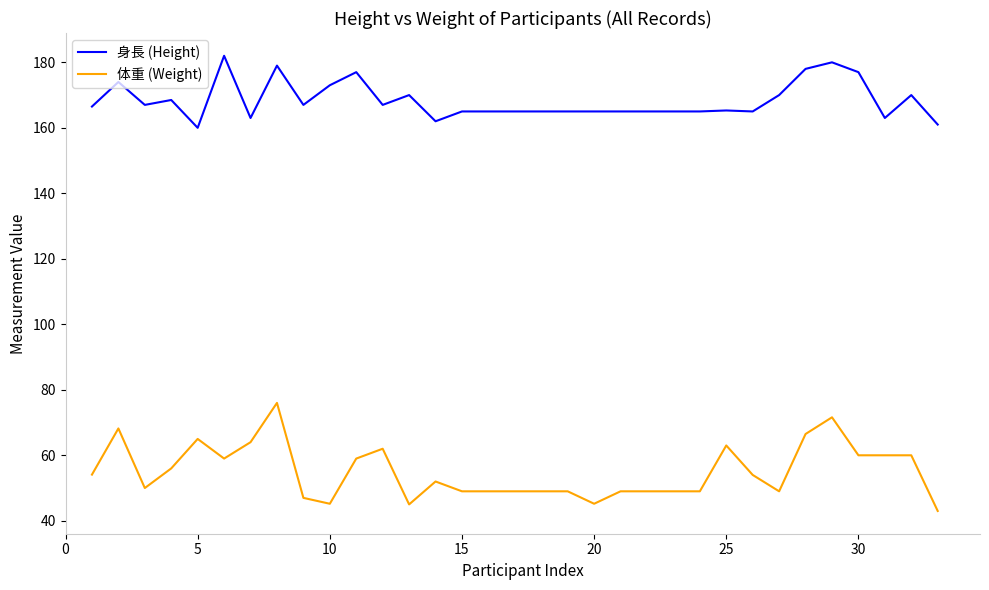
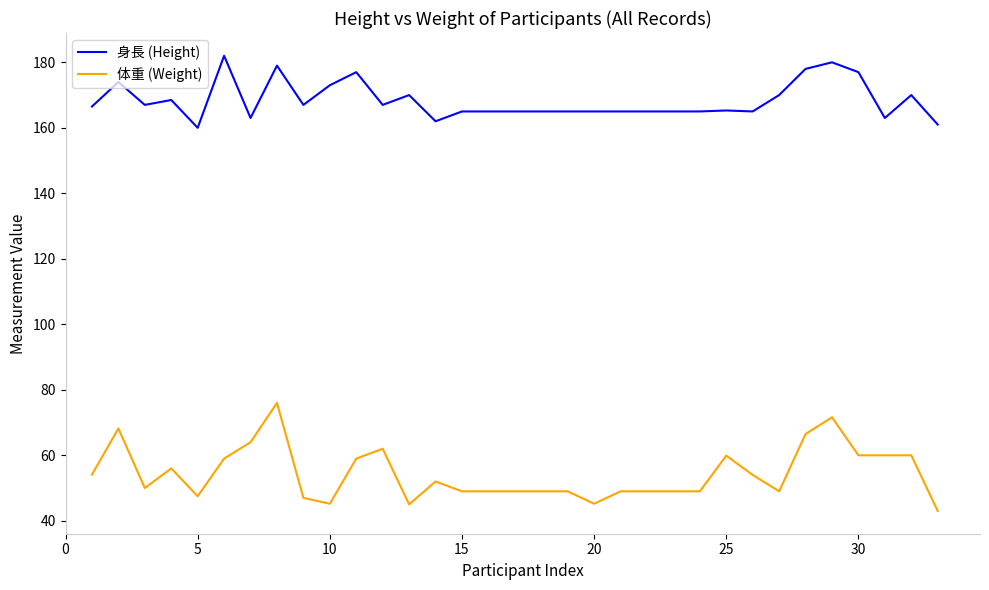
体重 (Weight), 5: 65 -> 48
体重 (Weight), 25: 63 -> 60
